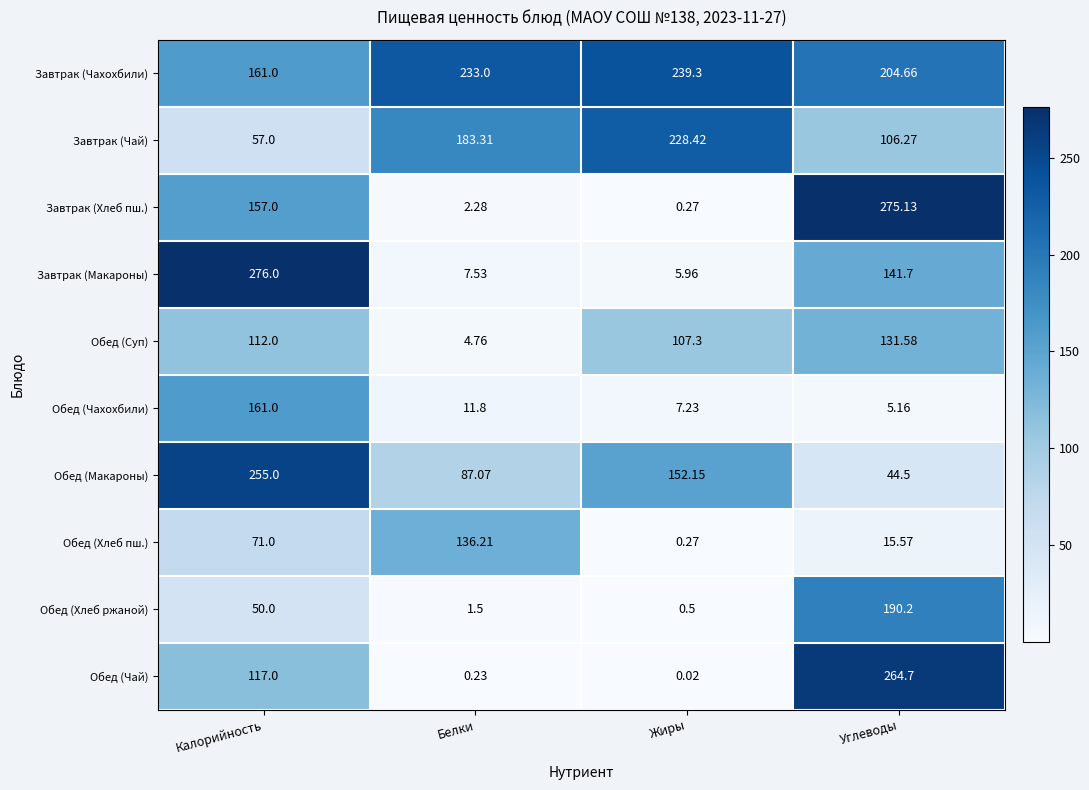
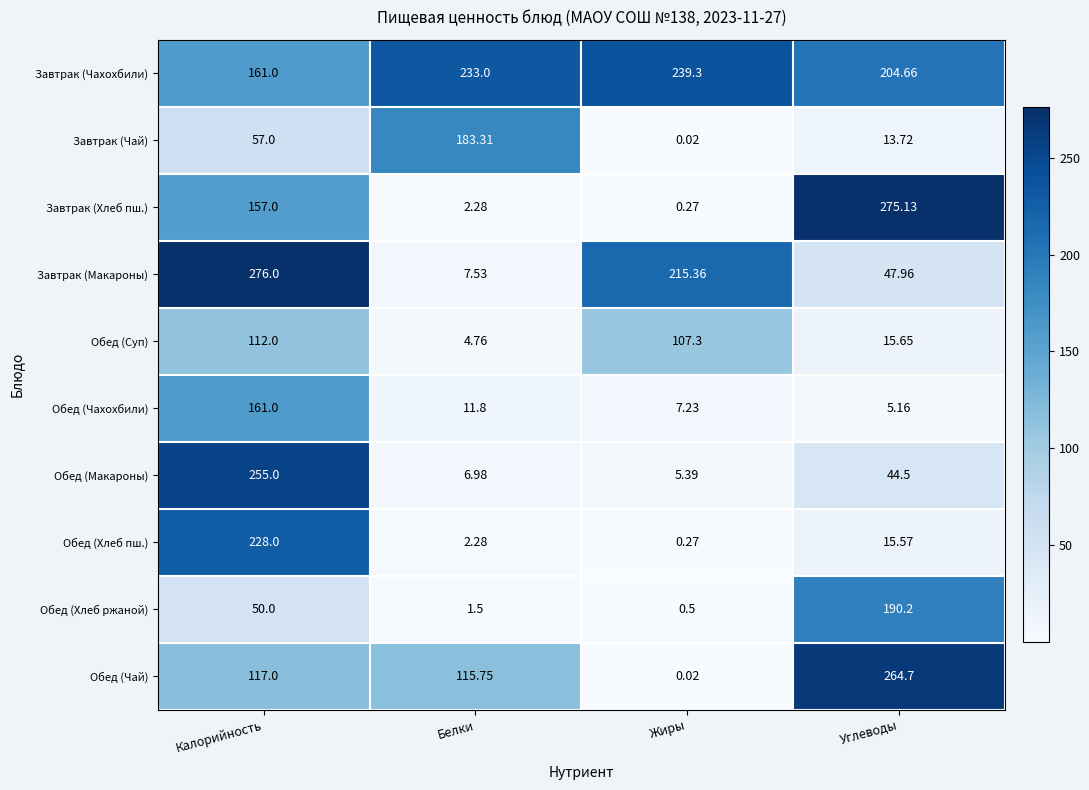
Завтрак (Чай), Жиры: 228.42 -> 0.02
Завтрак (Чай), Углеводы: 106.27 -> 13.72
Завтрак (Макароны), Жиры: 5.96 -> 215.36
Завтрак (Макароны), Углеводы: 141.7 -> 47.96
Обед (Суп), Углеводы: 131.58 -> 15.65
Обед (Макароны), Белки: 87.07 -> 6.98
Обед (Макароны), Жиры: 152.15 -> 5.39
Обед (Хлеб пш.), Калорийность: 71.0 -> 228.0
Обед (Хлеб пш.), Белки: 136.21 -> 2.28
Обед (Чай), Белки: 0.23 -> 115.75
